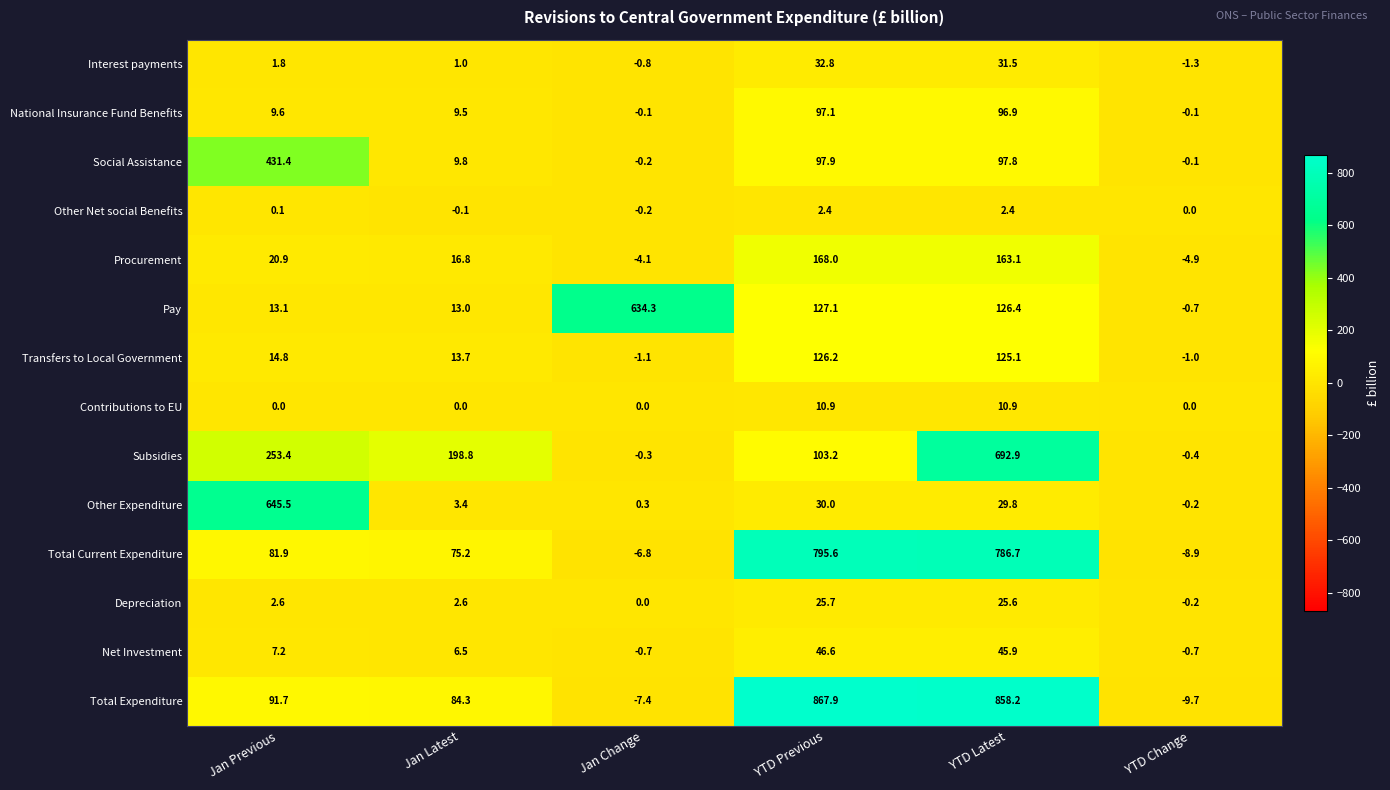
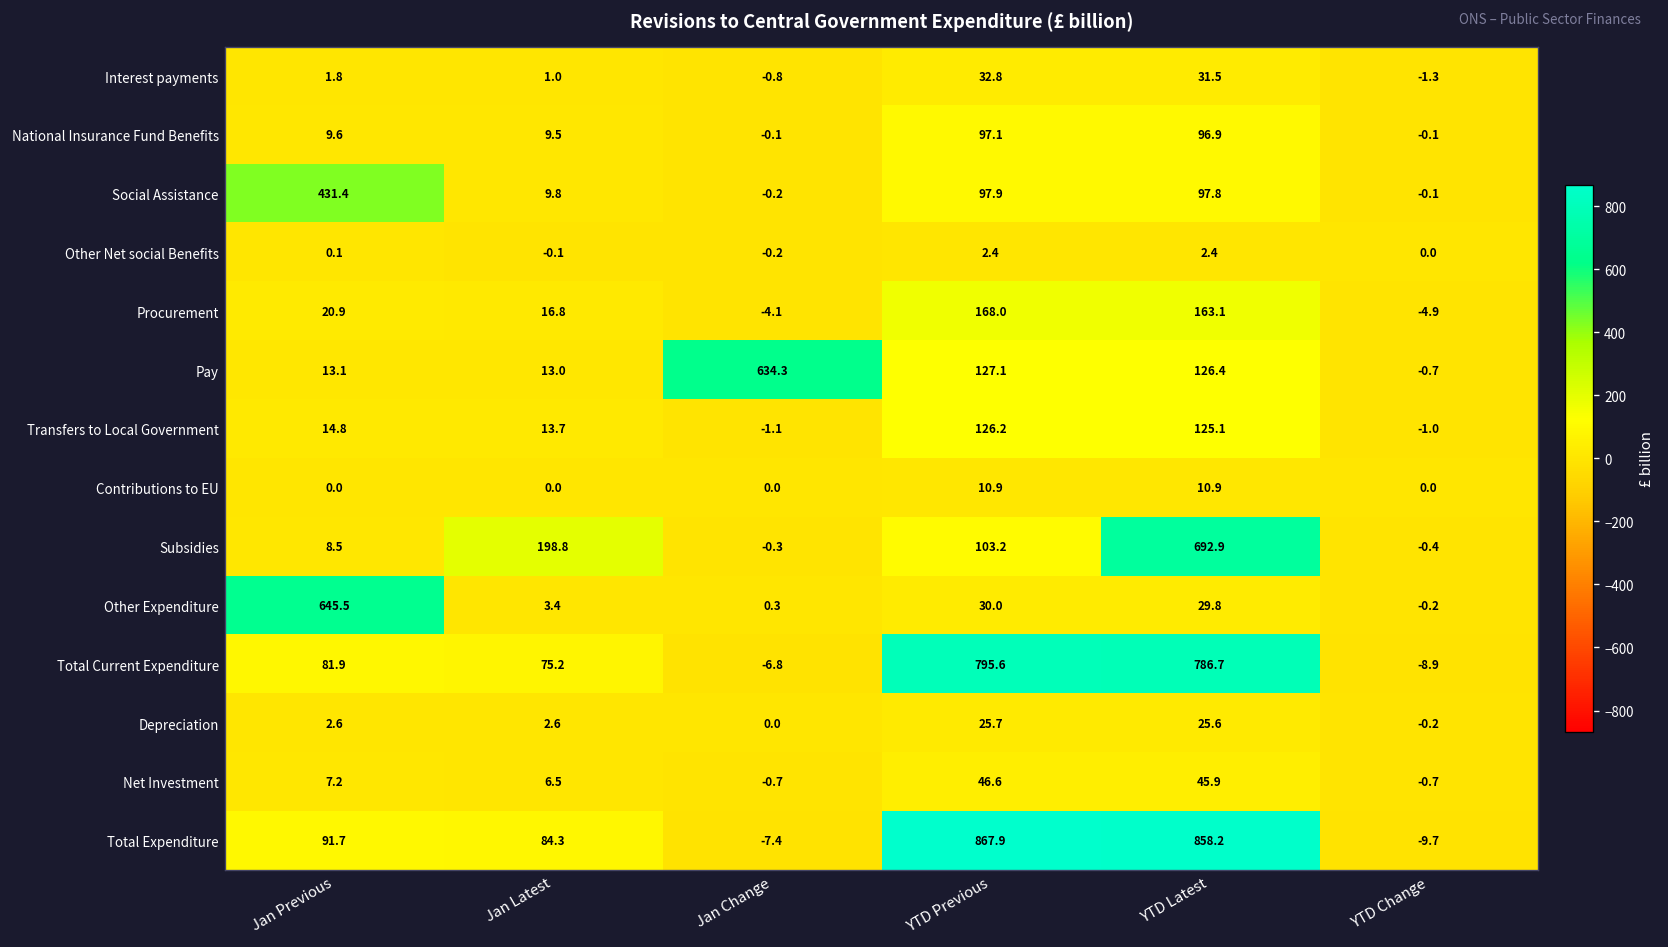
Subsidies, Jan Previous: 253.4 -> 8.5
